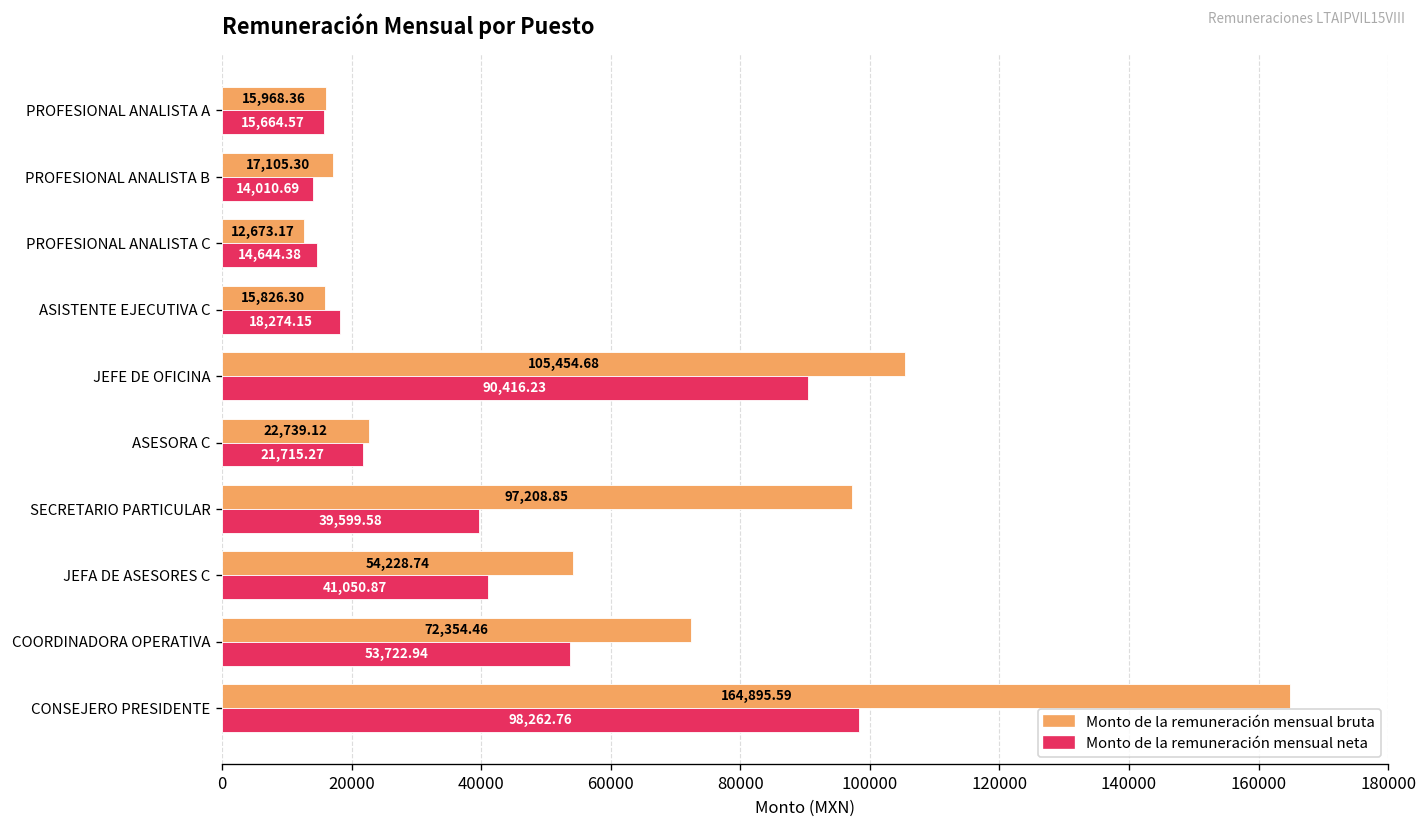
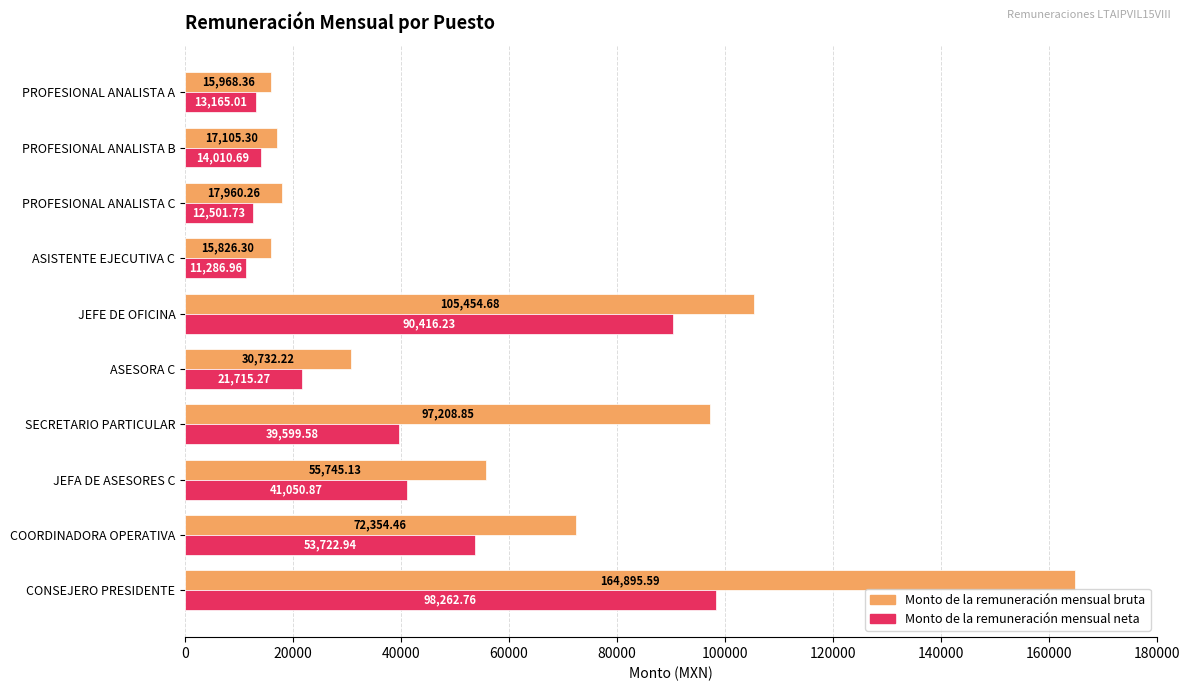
Monto de la remuneración mensual neta, PROFESIONAL ANALISTA A: 15,664.57 -> 13,165.01
Monto de la remuneración mensual bruta, PROFESIONAL ANALISTA C: 12,673.17 -> 17,960.26
Monto de la remuneración mensual neta, PROFESIONAL ANALISTA C: 14,644.38 -> 12,501.73
Monto de la remuneración mensual neta, ASISTENTE EJECUTIVA C: 18,274.15 -> 11,286.96
Monto de la remuneración mensual bruta, ASESORA C: 22,739.12 -> 30,732.22
Monto de la remuneración mensual bruta, JEFA DE ASESORES C: 54,228.74 -> 55,745.13
